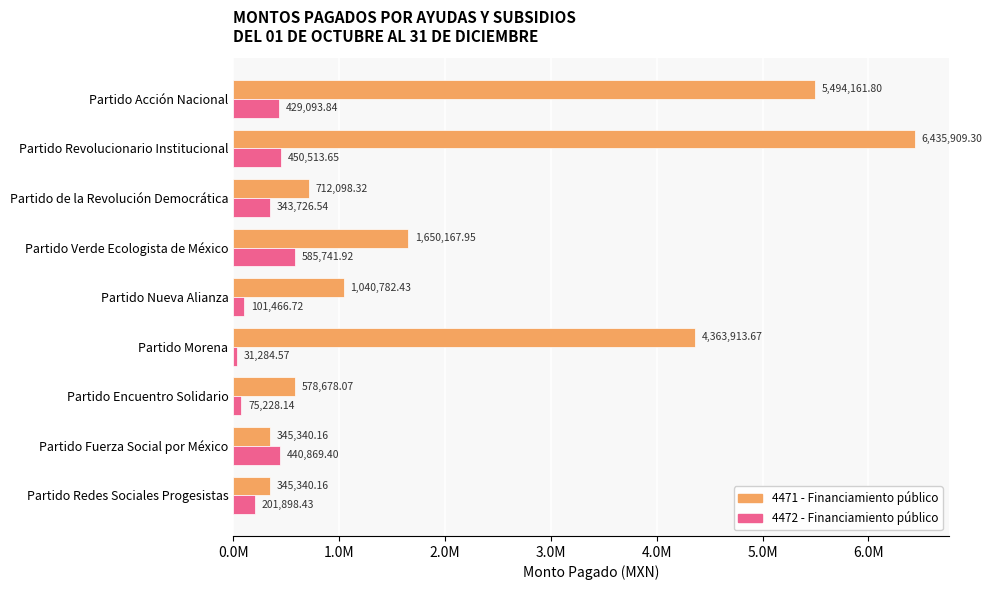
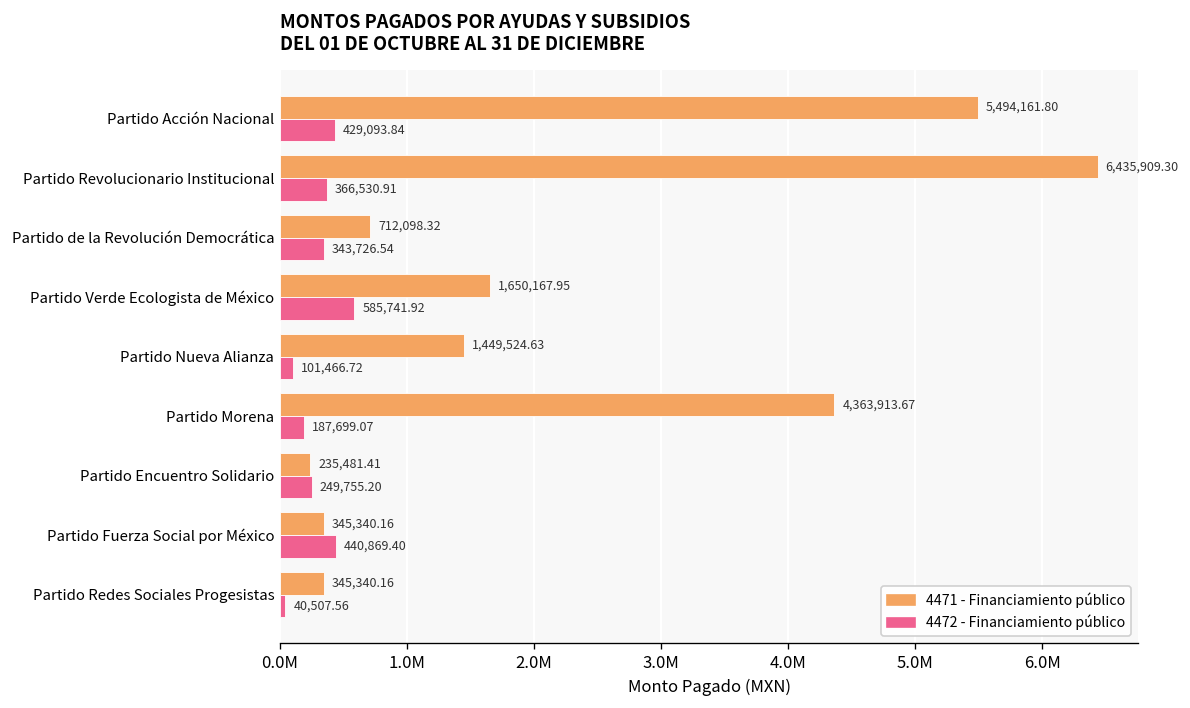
4472 - Financiamiento público, Partido Revolucionario Institucional: 450,513.65 -> 366,530.91
4471 - Financiamiento público, Partido Nueva Alianza: 1,040,782.43 -> 1,449,524.63
4472 - Financiamiento público, Partido Morena: 31,284.57 -> 187,699.07
4471 - Financiamiento público, Partido Encuentro Solidario: 578,678.07 -> 235,481.41
4472 - Financiamiento público, Partido Encuentro Solidario: 75,228.14 -> 249,755.20
4472 - Financiamiento público, Partido Redes Sociales Progesistas: 201,898.43 -> 40,507.56
